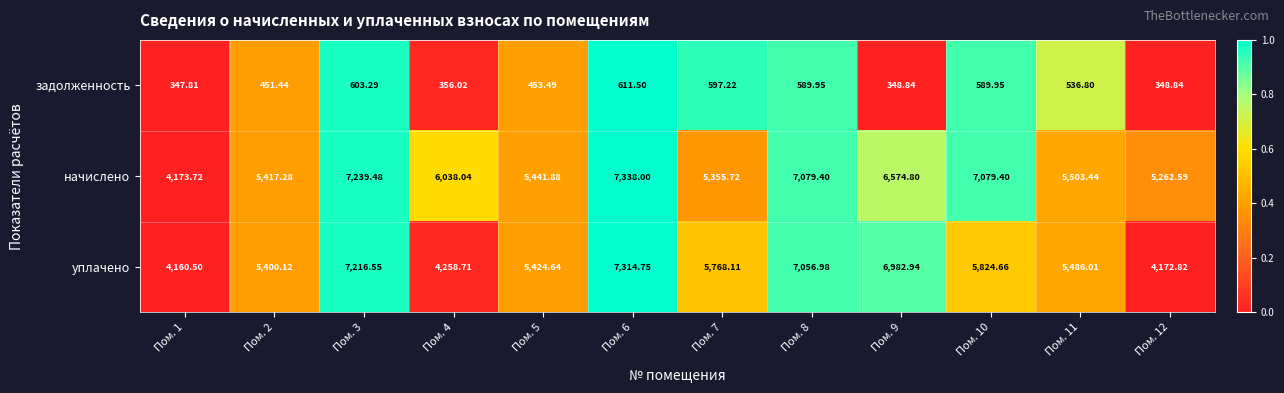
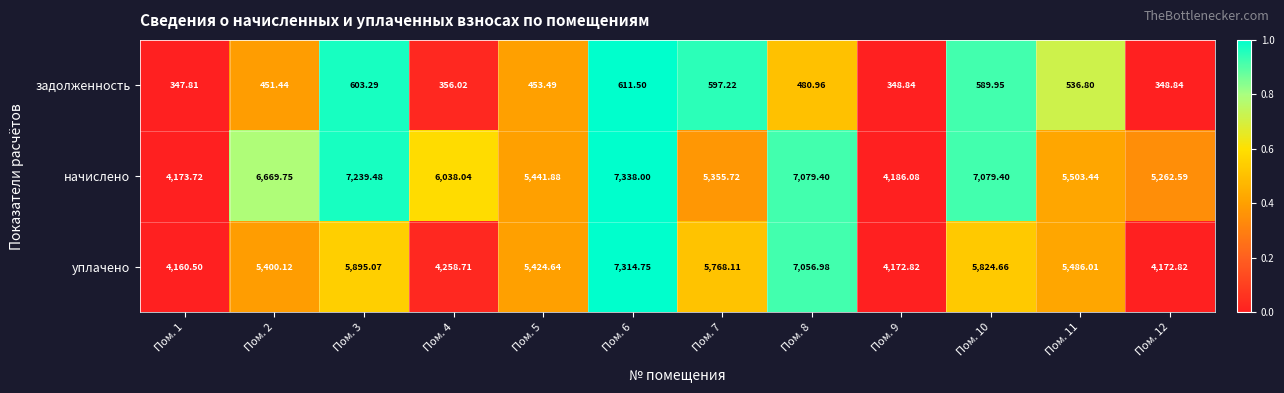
задолженность, Пом. 8: 589.95 -> 480.96
начислено, Пом. 2: 5,417.28 -> 6,669.75
начислено, Пом. 9: 6,574.80 -> 4,186.08
уплачено, Пом. 3: 7,216.55 -> 5,895.07
уплачено, Пом. 9: 6,982.94 -> 4,172.82
